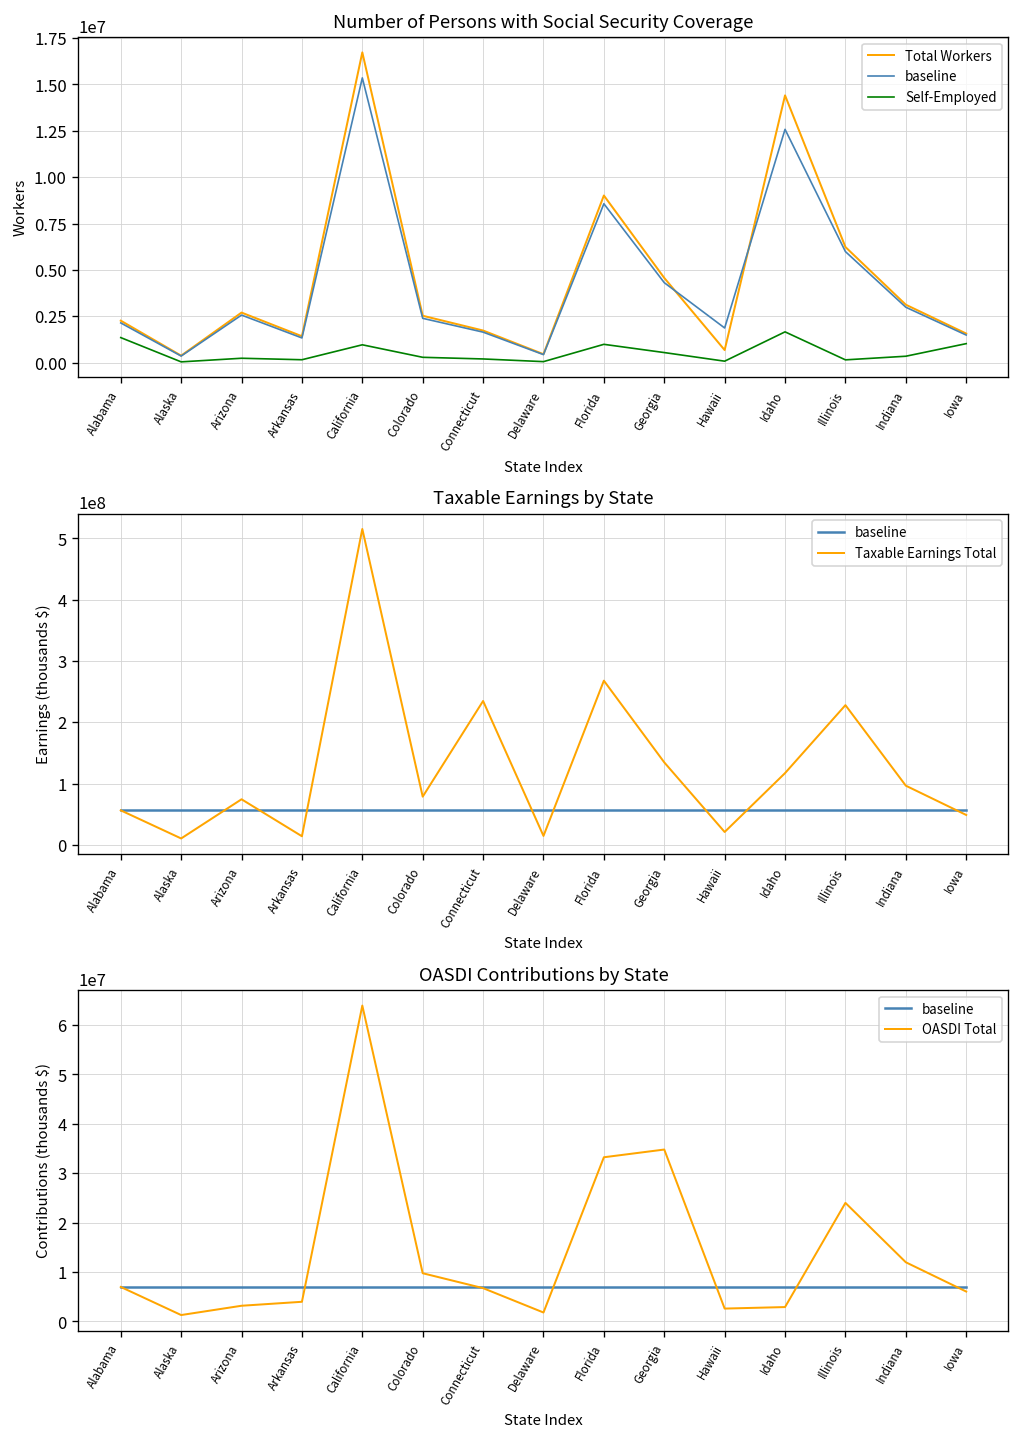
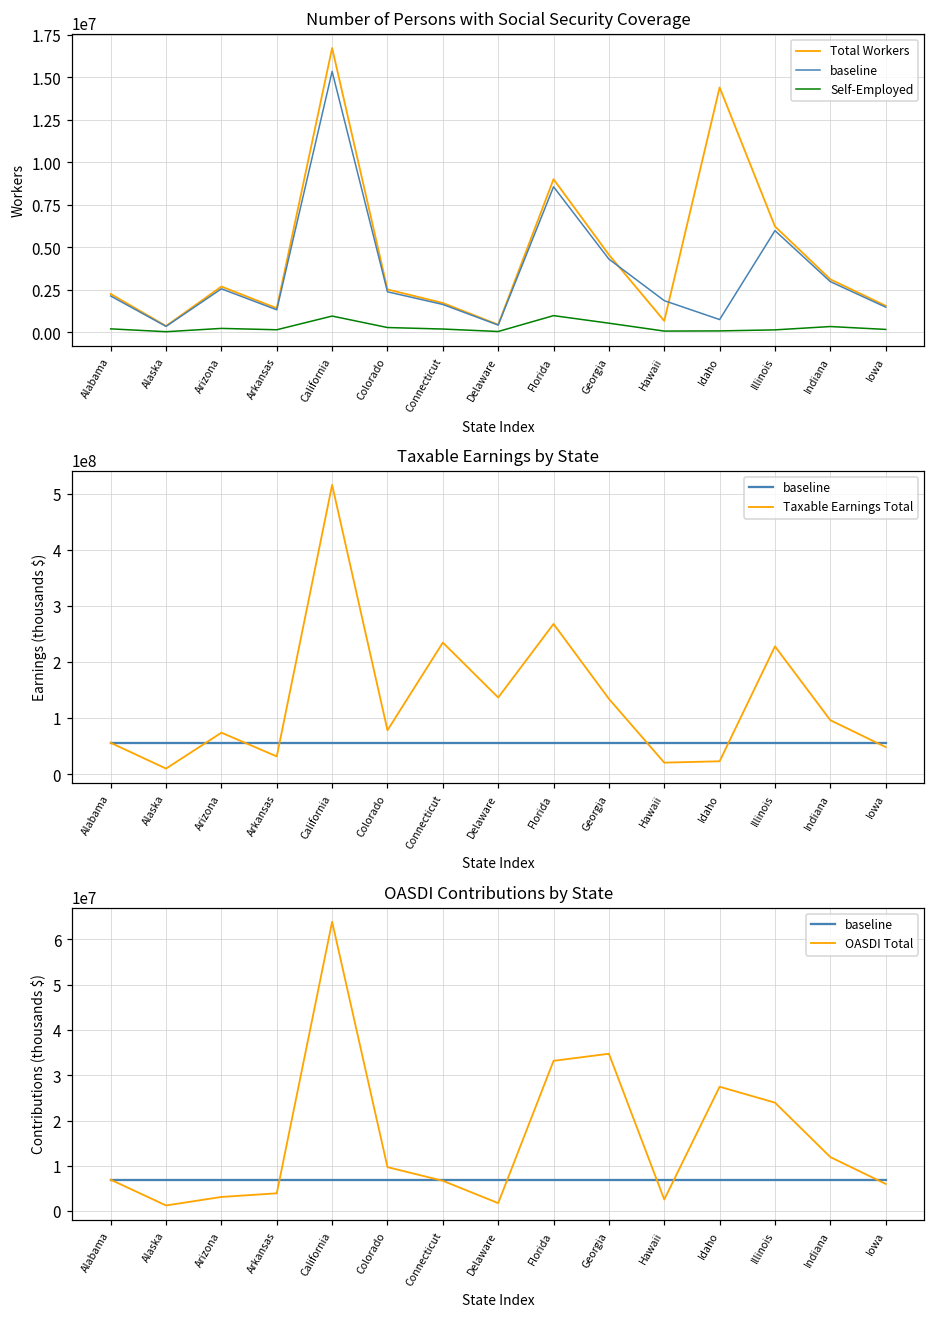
Number of Persons with Social Security Coverage, Self-Employed, Alabama: 1400000 -> 200000
Number of Persons with Social Security Coverage, baseline, Idaho: 12600000 -> 800000
Number of Persons with Social Security Coverage, Self-Employed, Idaho: 1700000 -> 100000
Number of Persons with Social Security Coverage, Self-Employed, Iowa: 1000000 -> 200000
Taxable Earnings by State, Taxable Earnings Total, Arkansas: 10000000 -> 30000000
Taxable Earnings by State, Taxable Earnings Total, Delaware: 10000000 -> 140000000
Taxable Earnings by State, Taxable Earnings Total, Idaho: 120000000 -> 20000000
OASDI Contributions by State, OASDI Total, Idaho: 3000000 -> 27000000
